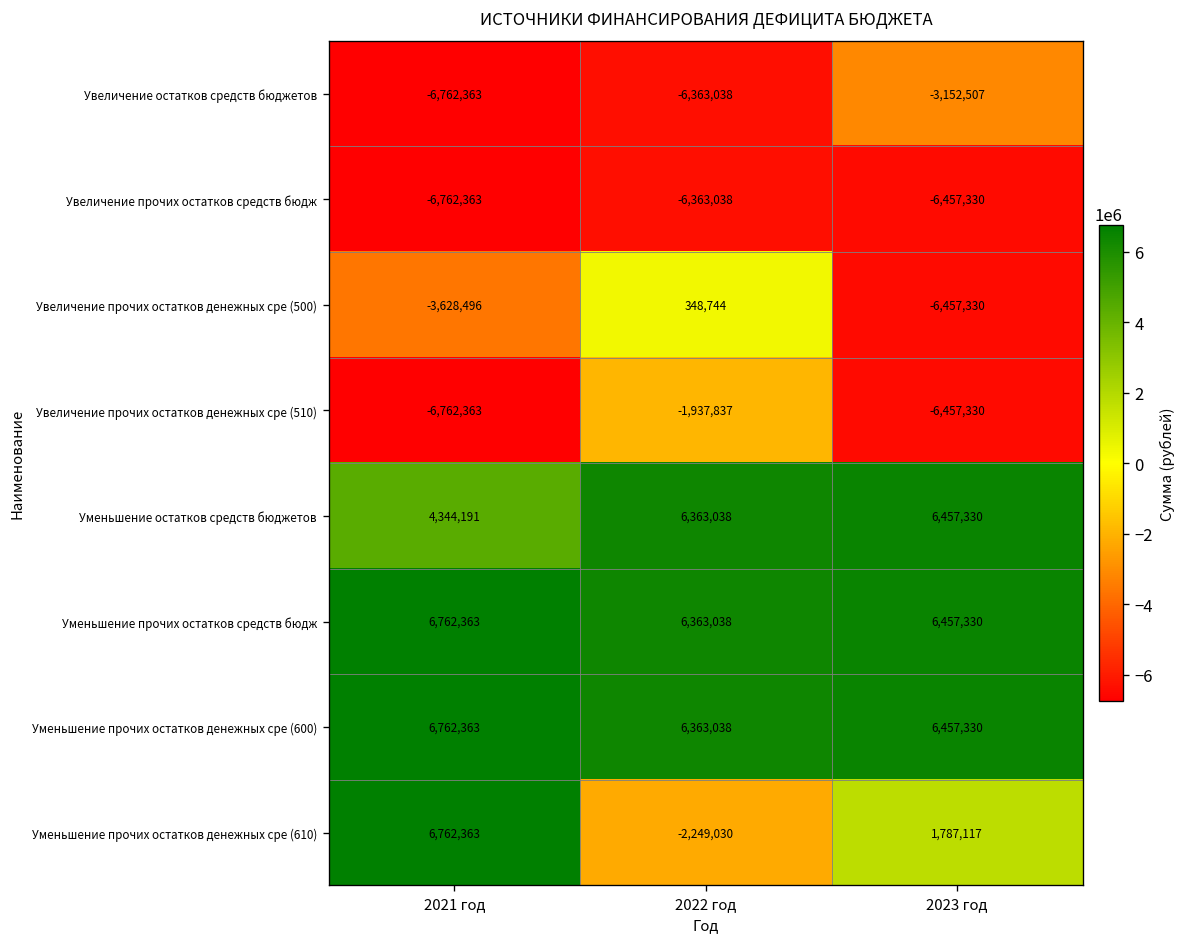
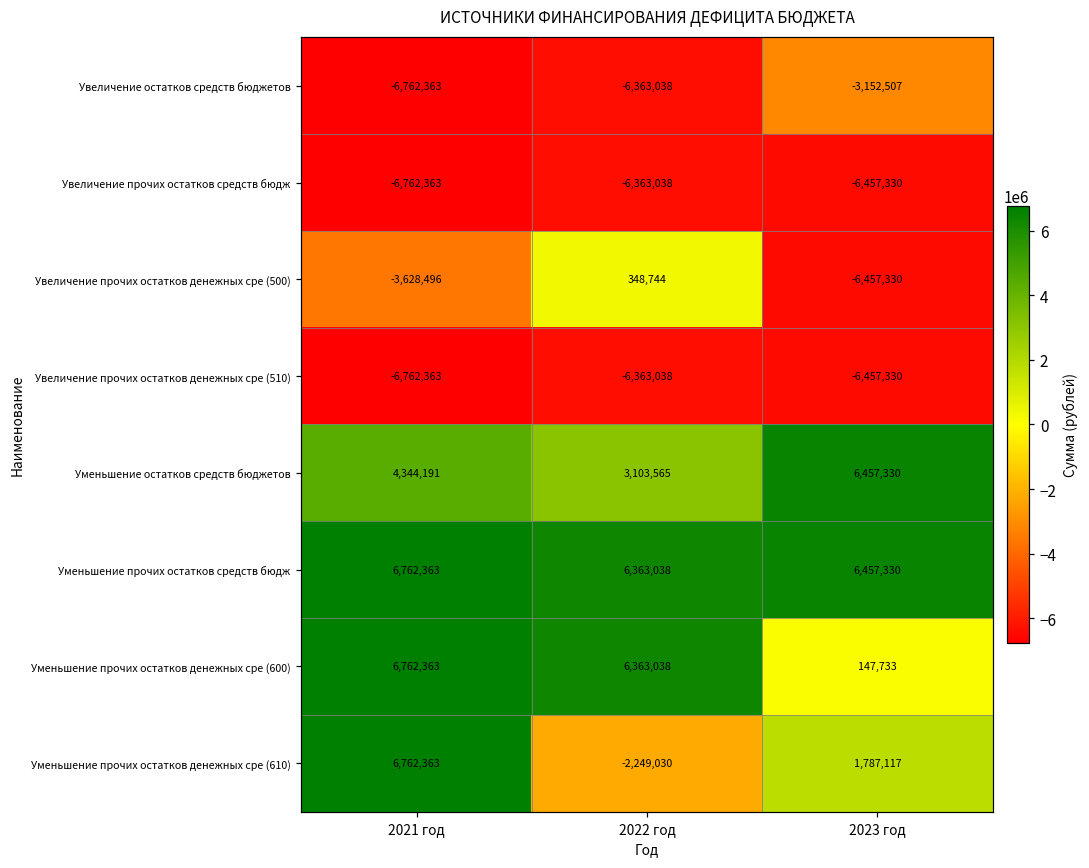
Увеличение прочих остатков денежных сре (510), 2022 год: -1,937,837 -> -6,363,038
Уменьшение остатков средств бюджетов, 2022 год: 6,363,038 -> 3,103,565
Уменьшение прочих остатков денежных сре (600), 2023 год: 6,457,330 -> 147,733
